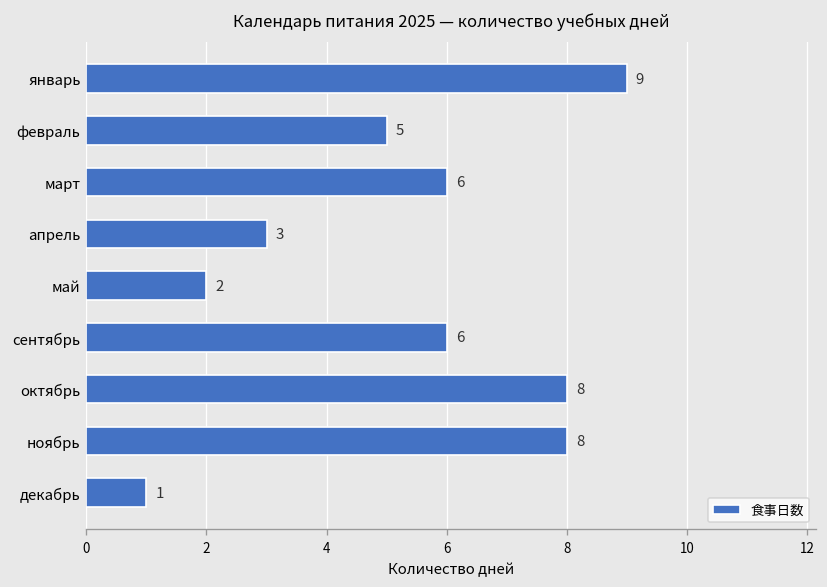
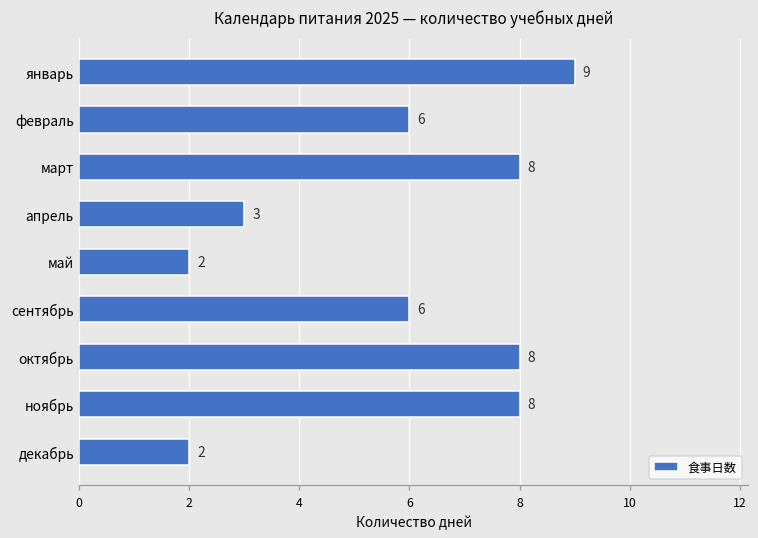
февраль: 5 -> 6
март: 6 -> 8
декабрь: 1 -> 2
